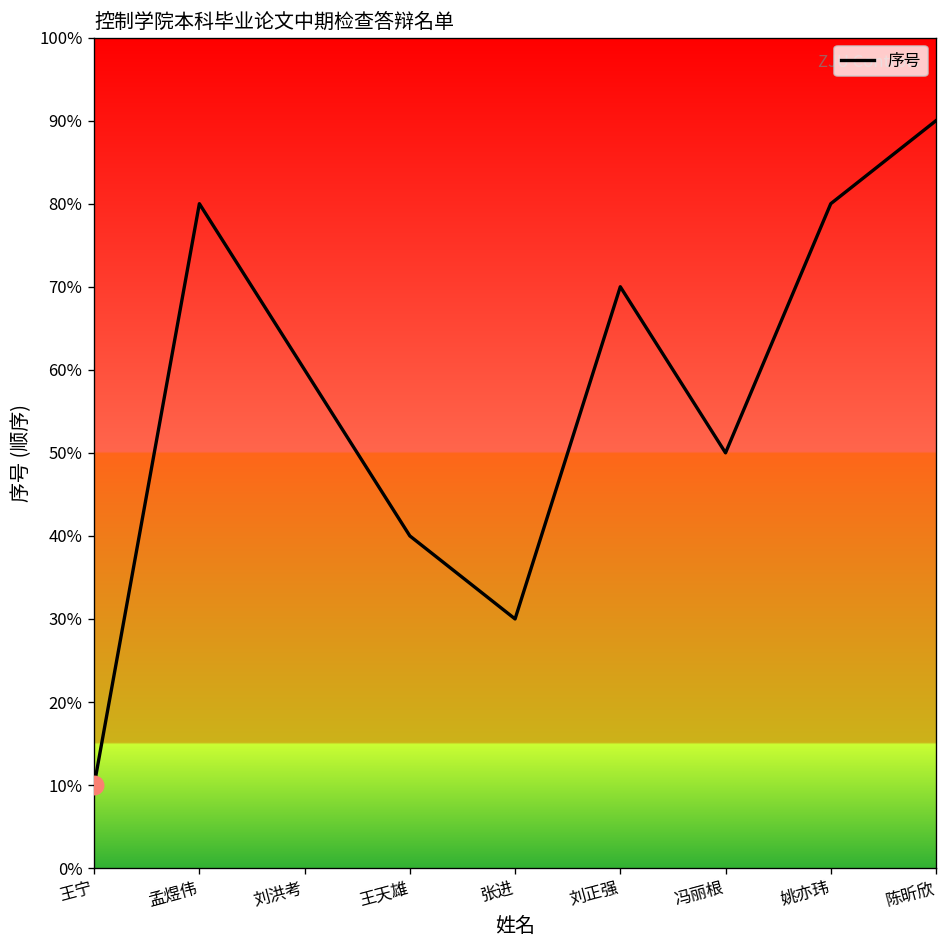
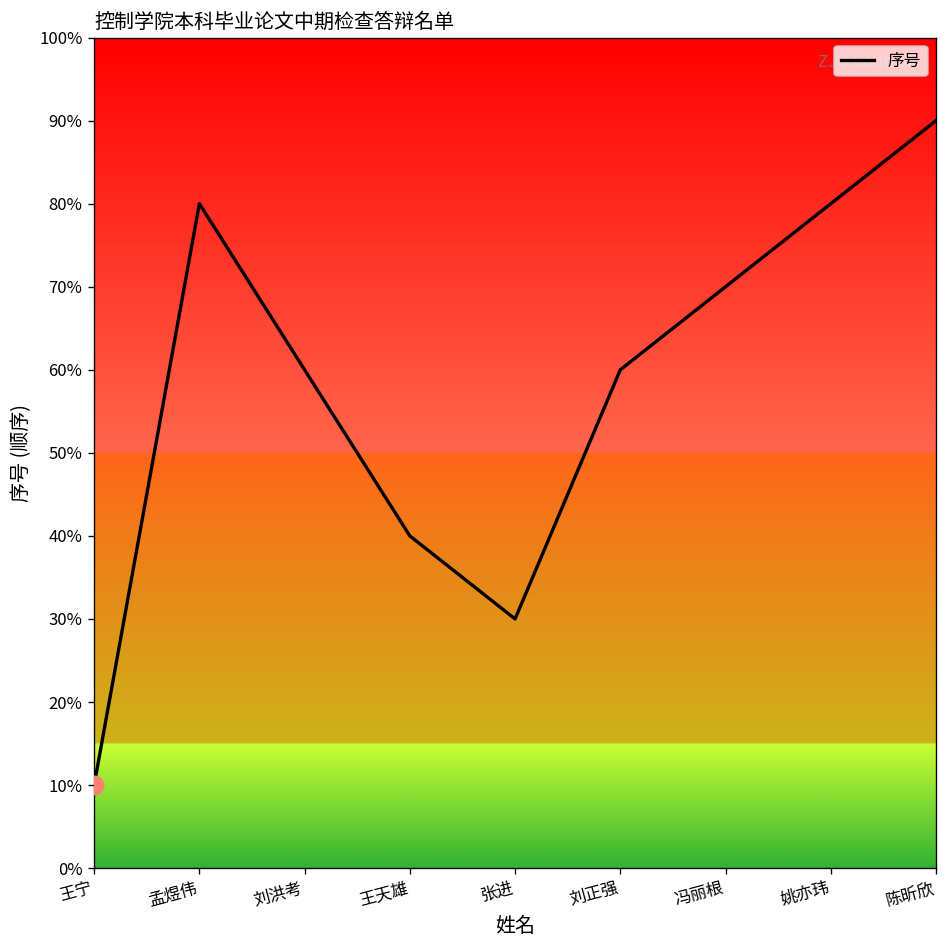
序号, 刘正强: 70% -> 60%
序号, 冯丽根: 50% -> 70%
